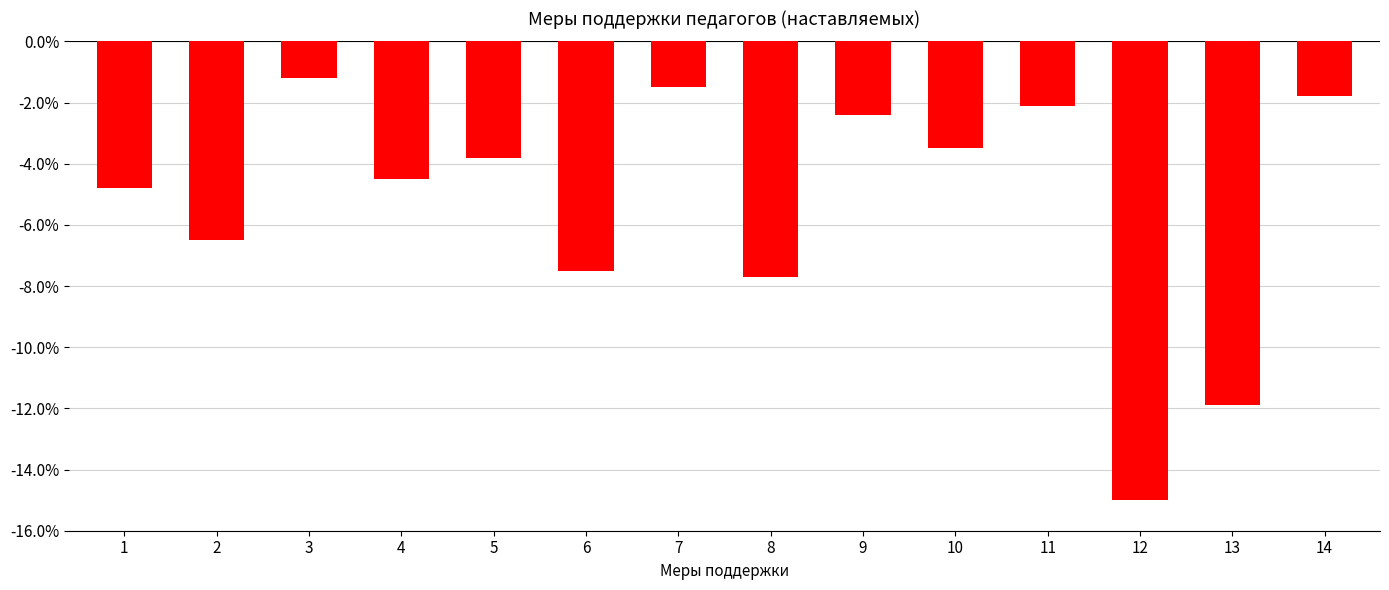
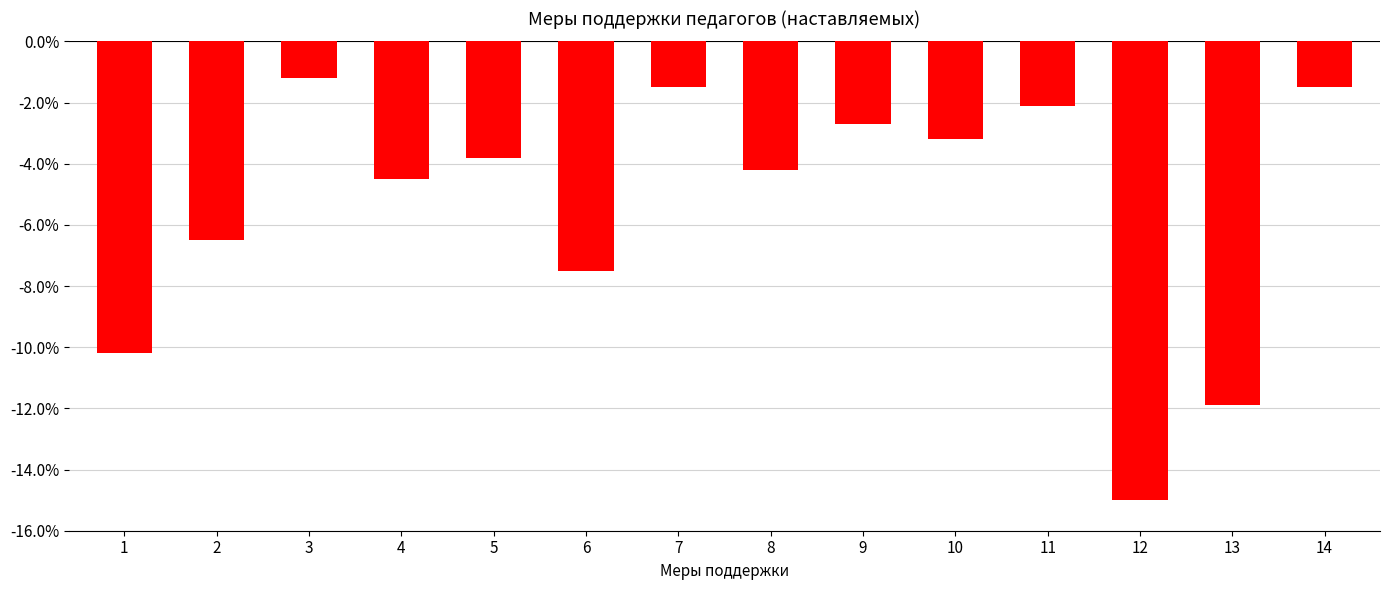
1: -4.8% -> -10.2%
8: -7.7% -> -4.2%
9: -2.4% -> -2.7%
10: -3.5% -> -3.2%
14: -1.8% -> -1.5%
